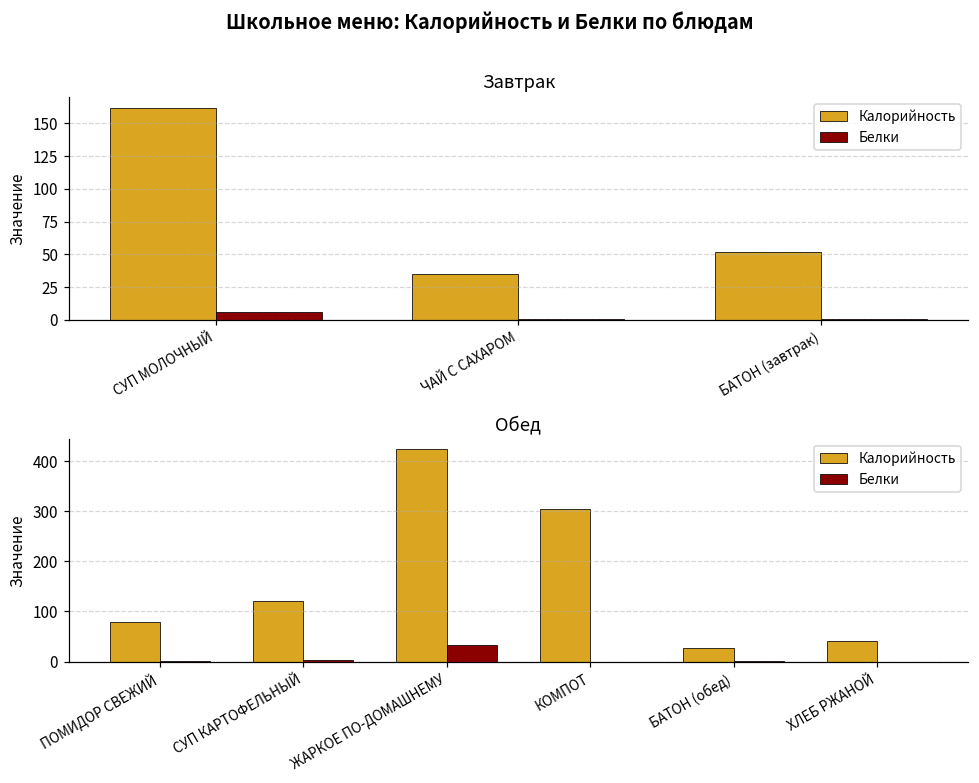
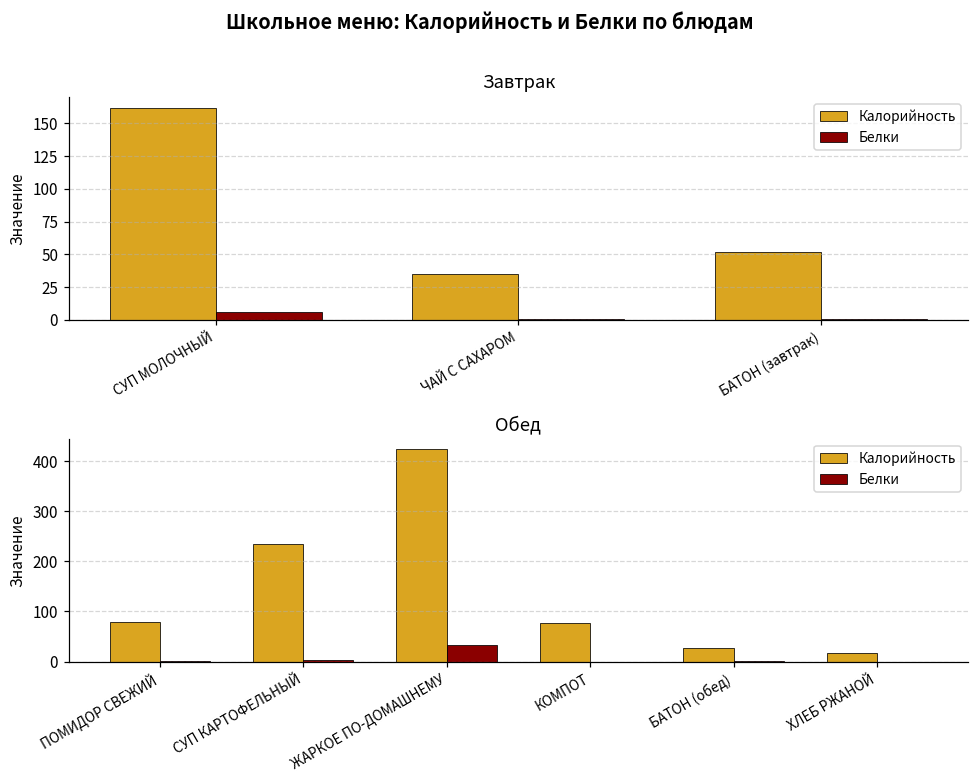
Обед, Калорийность, СУП КАРТОФЕЛЬНЫЙ: 120 -> 230
Обед, Калорийность, КОМПОТ: 300 -> 80
Обед, Калорийность, ХЛЕБ РЖАНОЙ: 40 -> 20
